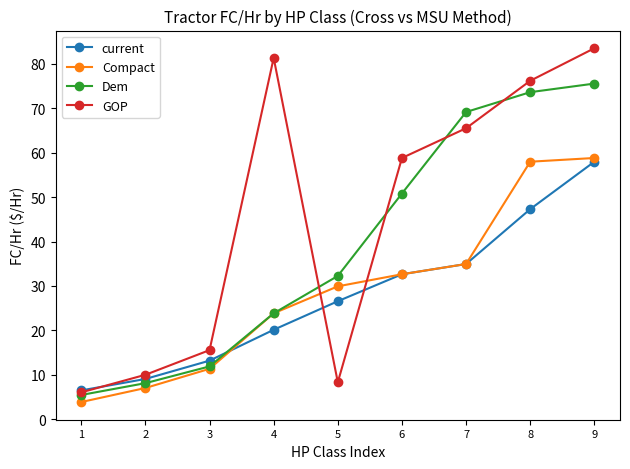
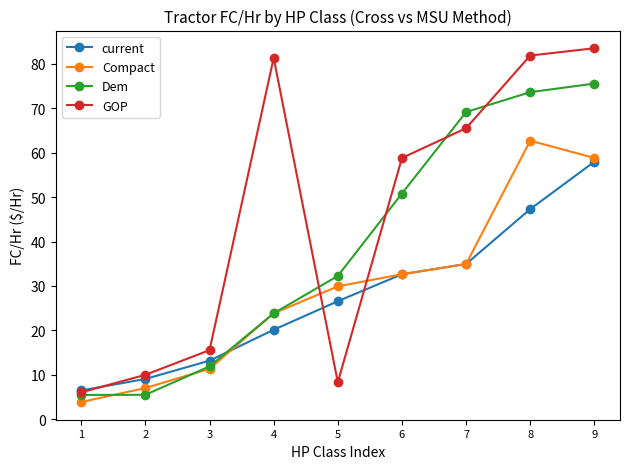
Dem, 2: 8 -> 6
Compact, 8: 58 -> 63
GOP, 8: 76 -> 82
